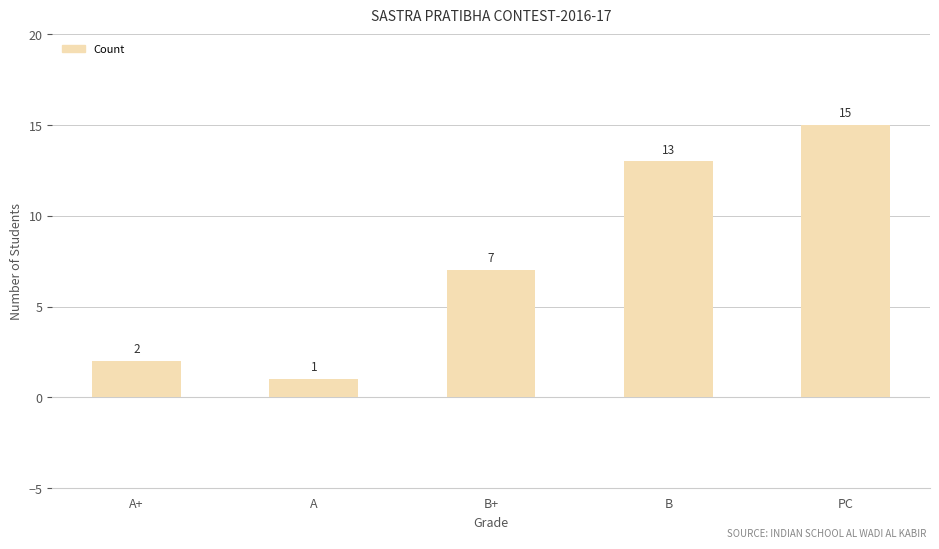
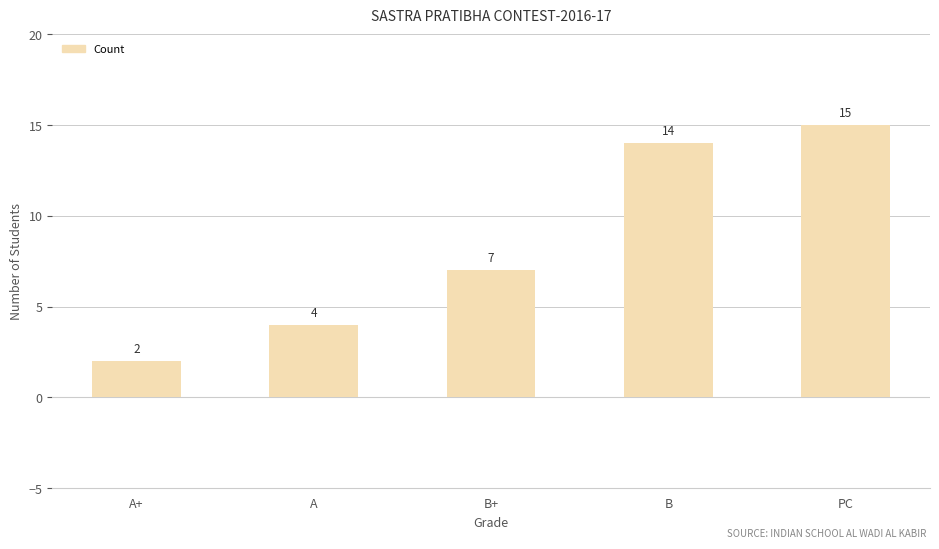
A: 1 -> 4
B: 13 -> 14
